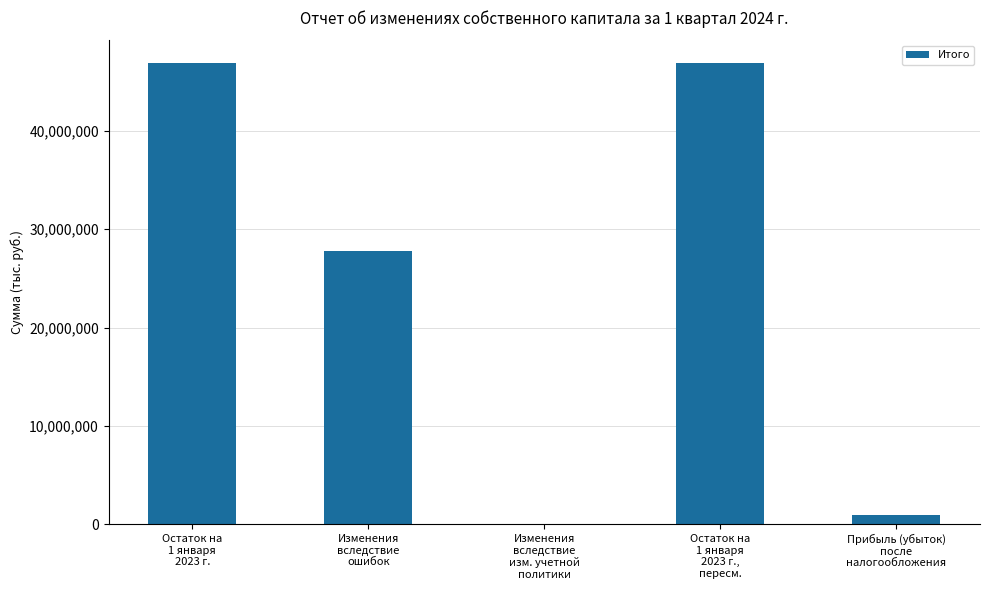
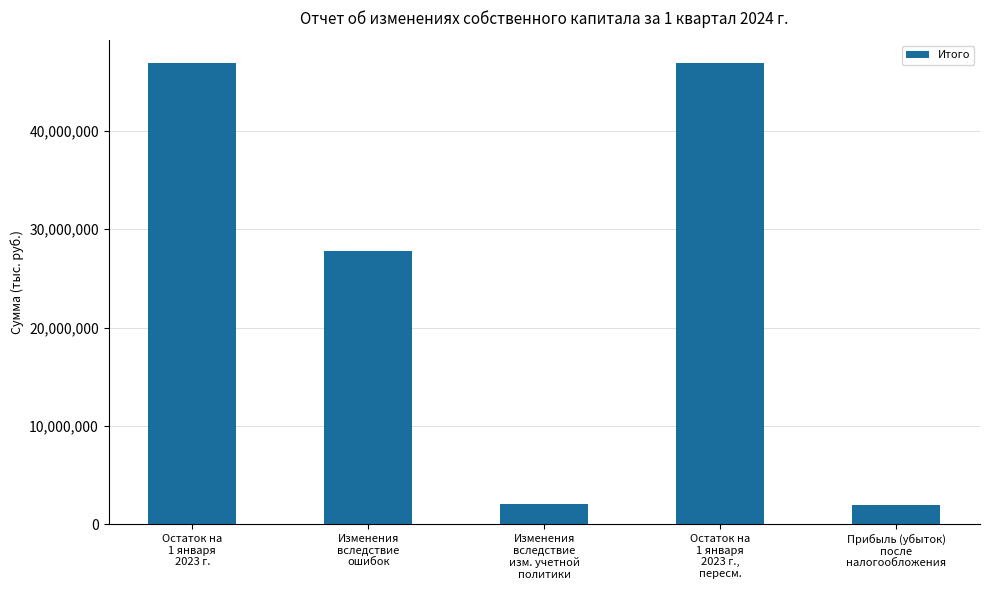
Изменения вследствие изм. учетной политики: 0 -> 2,000,000
Прибыль (убыток) после налогообложения: 1,000,000 -> 2,000,000
